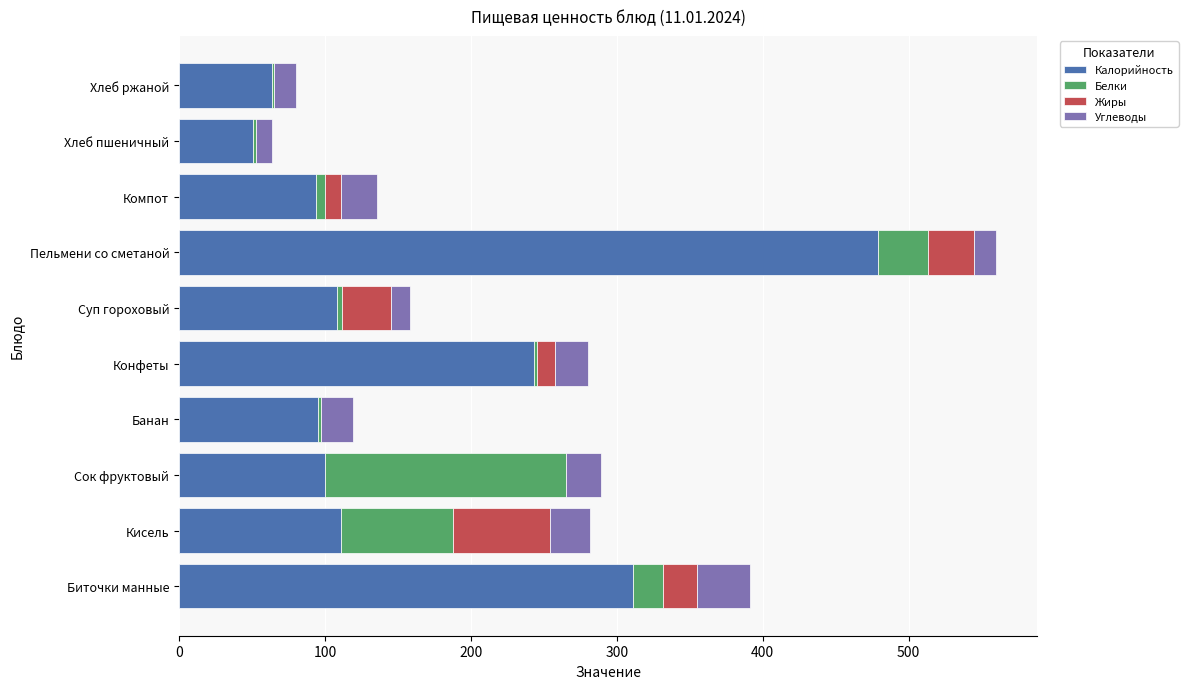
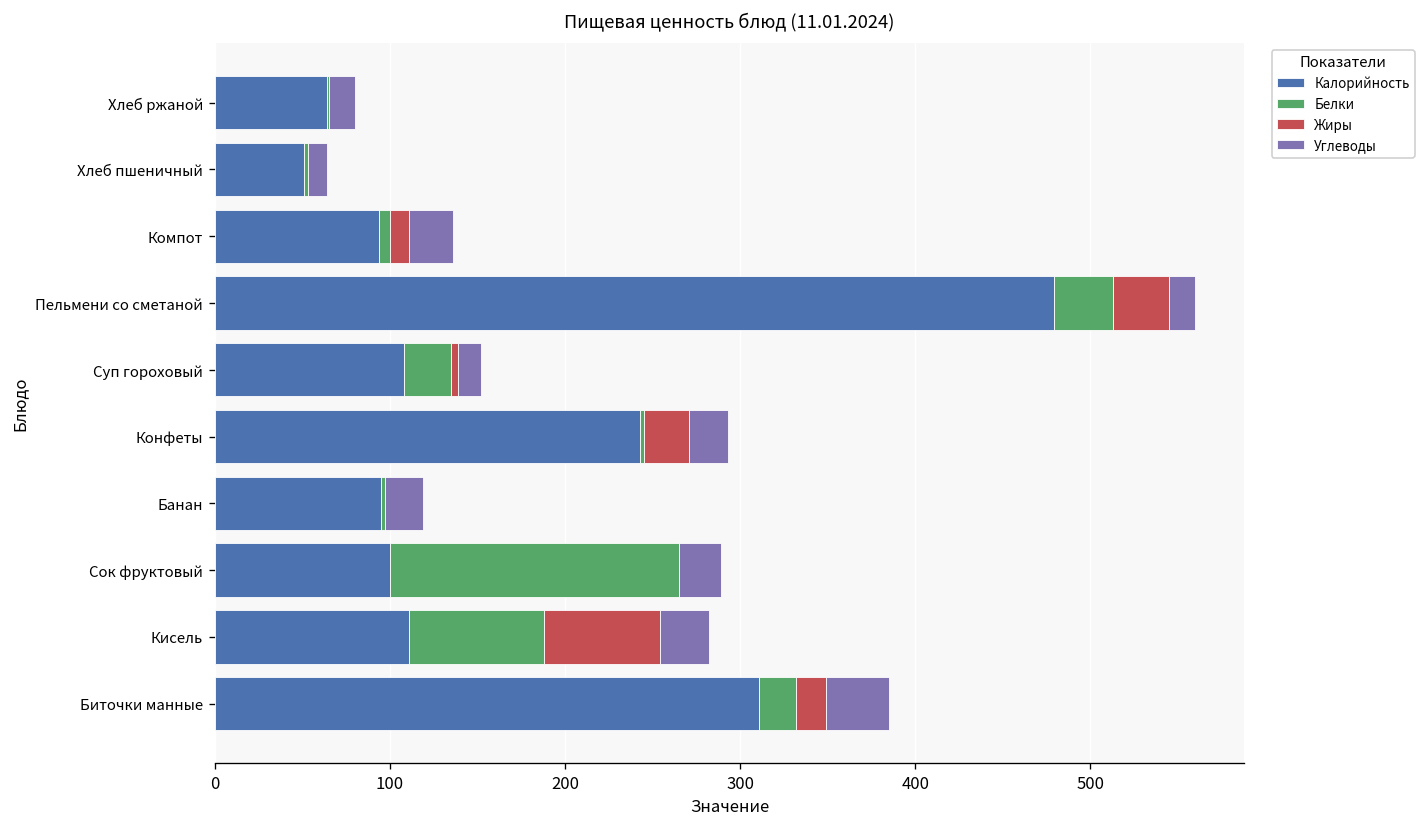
Белки, Суп гороховый: 4 -> 27
Жиры, Суп гороховый: 33 -> 4
Жиры, Конфеты: 13 -> 26
Жиры, Биточки манные: 23 -> 17
